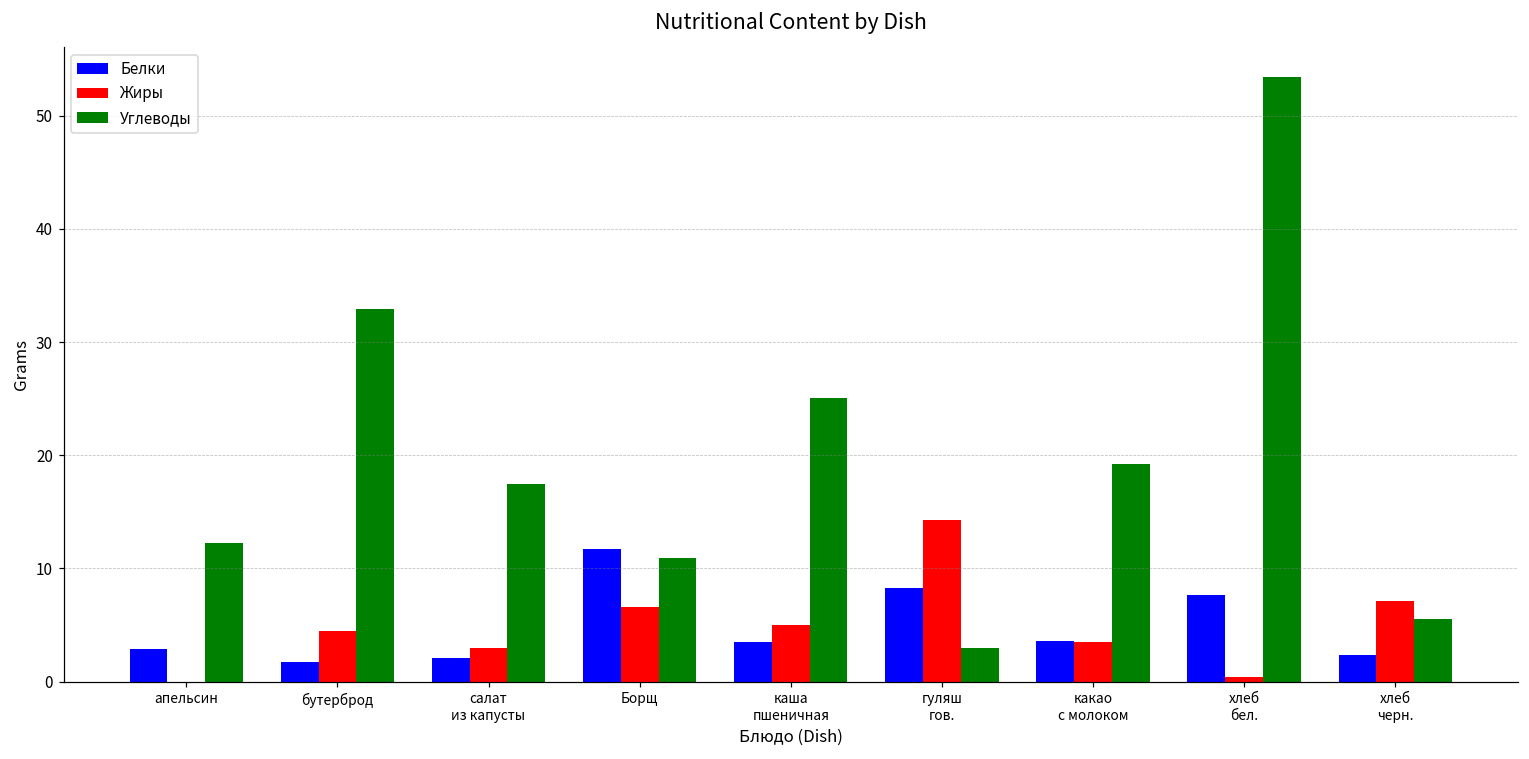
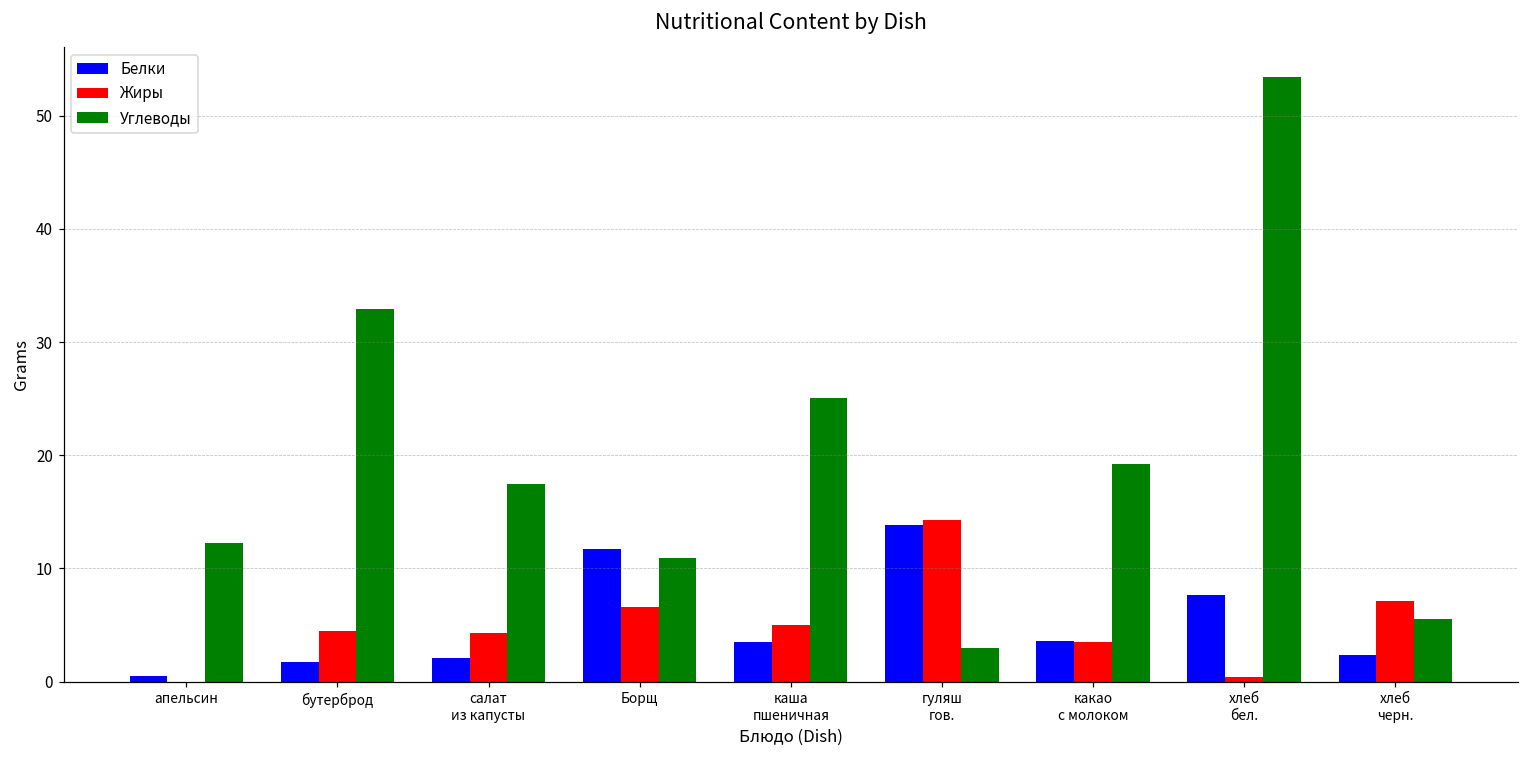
Белки, апельсин: 2.9 -> 0.5
Жиры, салат из капусты: 2.9 -> 4.3
Белки, гуляш гов.: 8.3 -> 13.8
